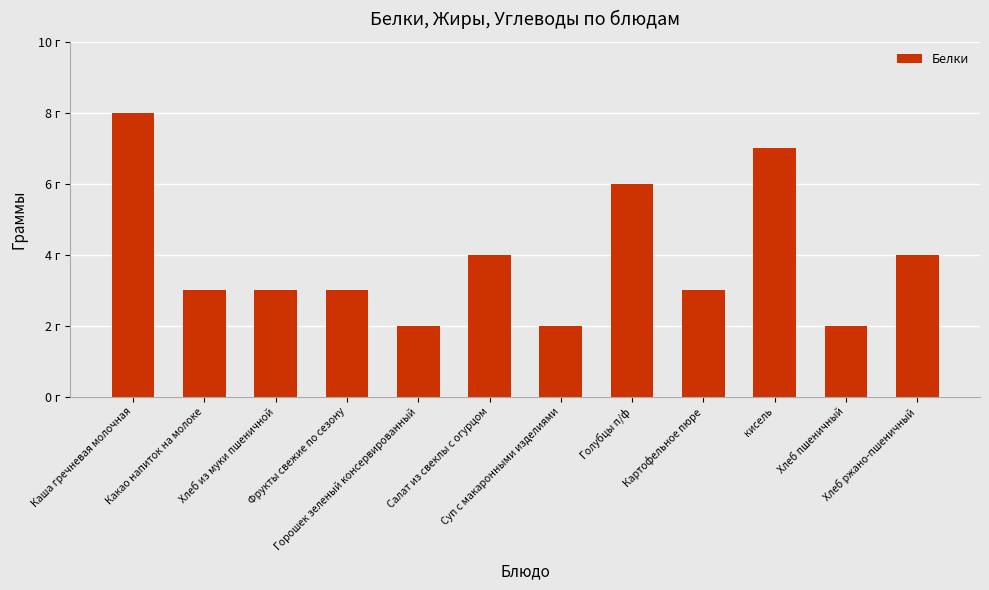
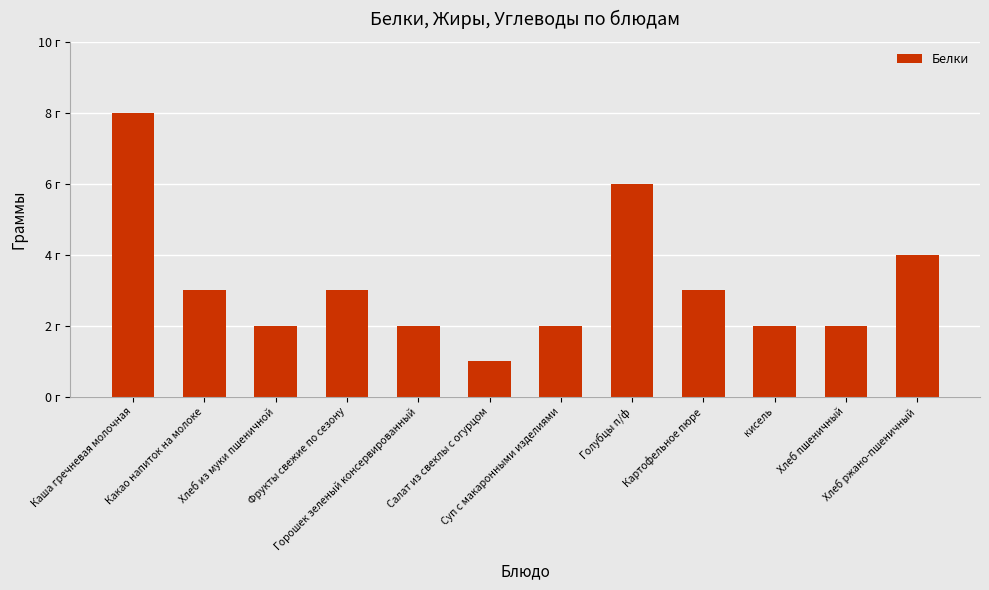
Хлеб из муки пшеничной: 3 г -> 2 г
Салат из свеклы с огурцом: 4 г -> 1 г
кисель: 7 г -> 2 г
